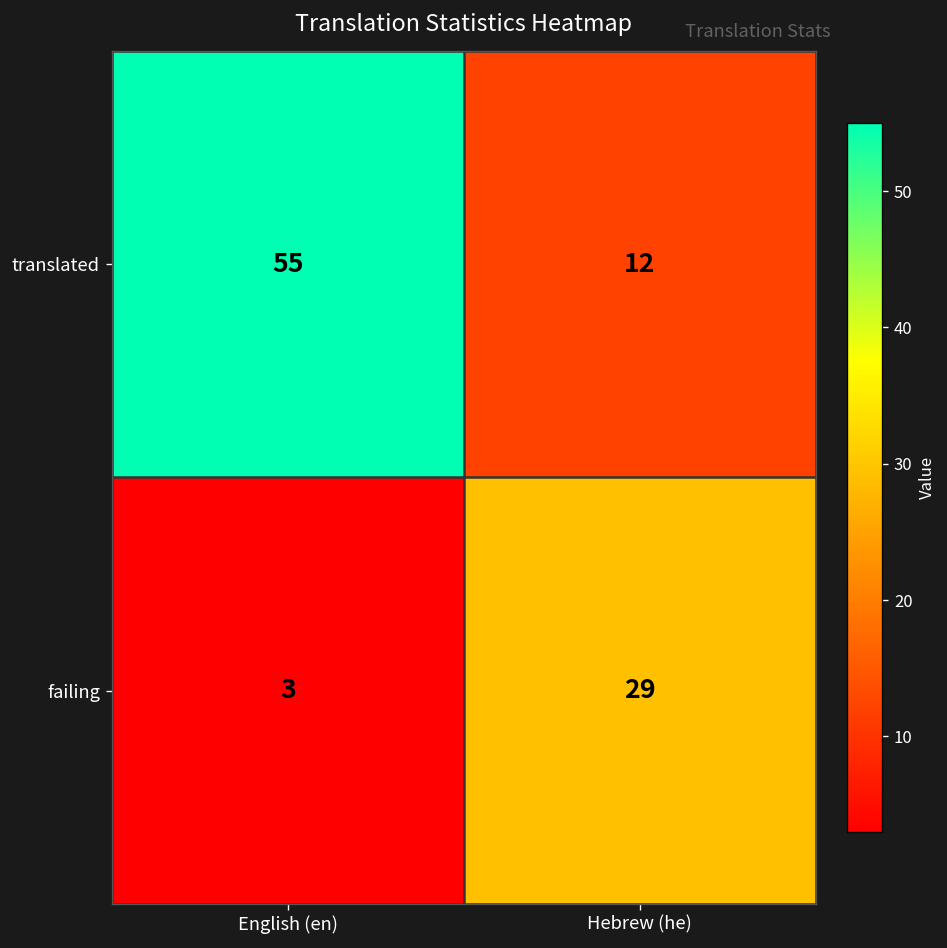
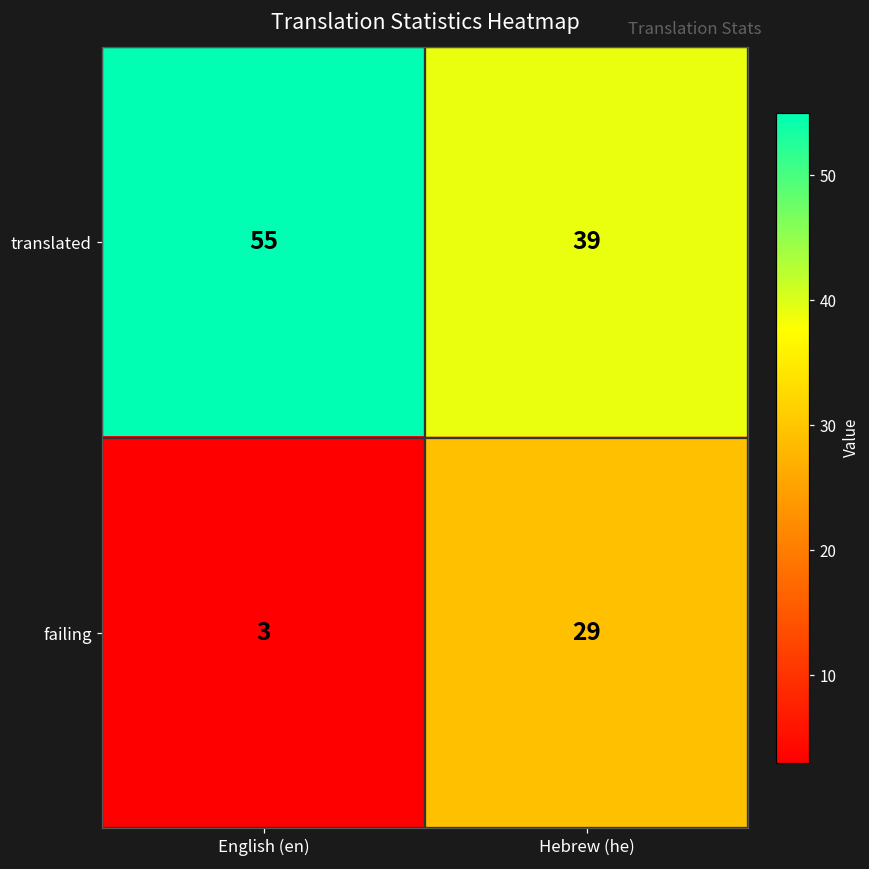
translated, Hebrew (he): 12 -> 39
